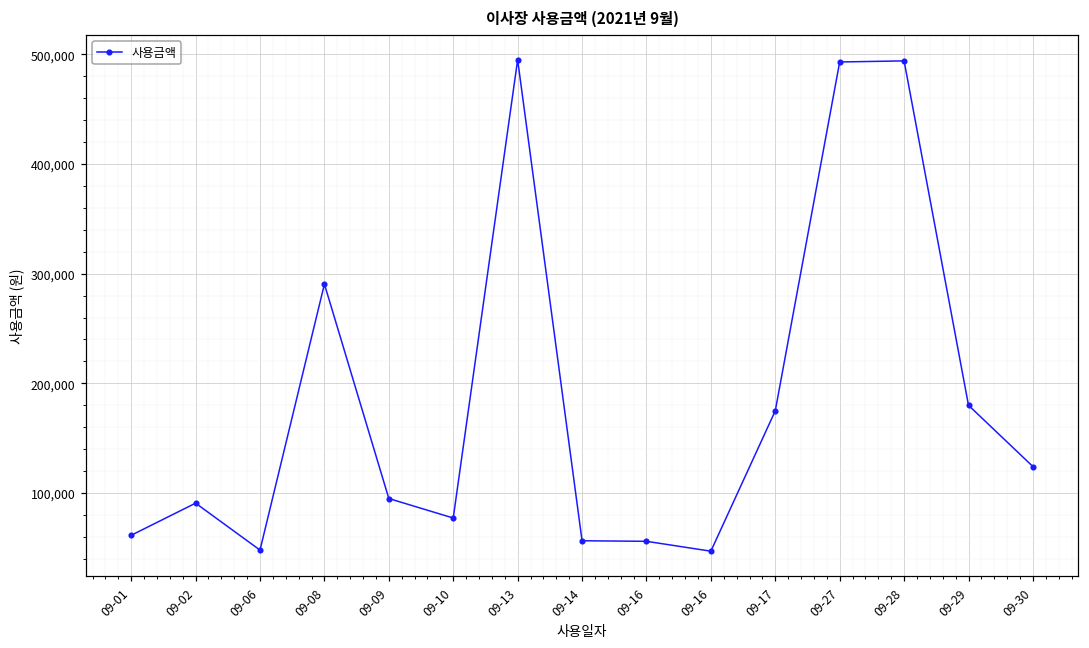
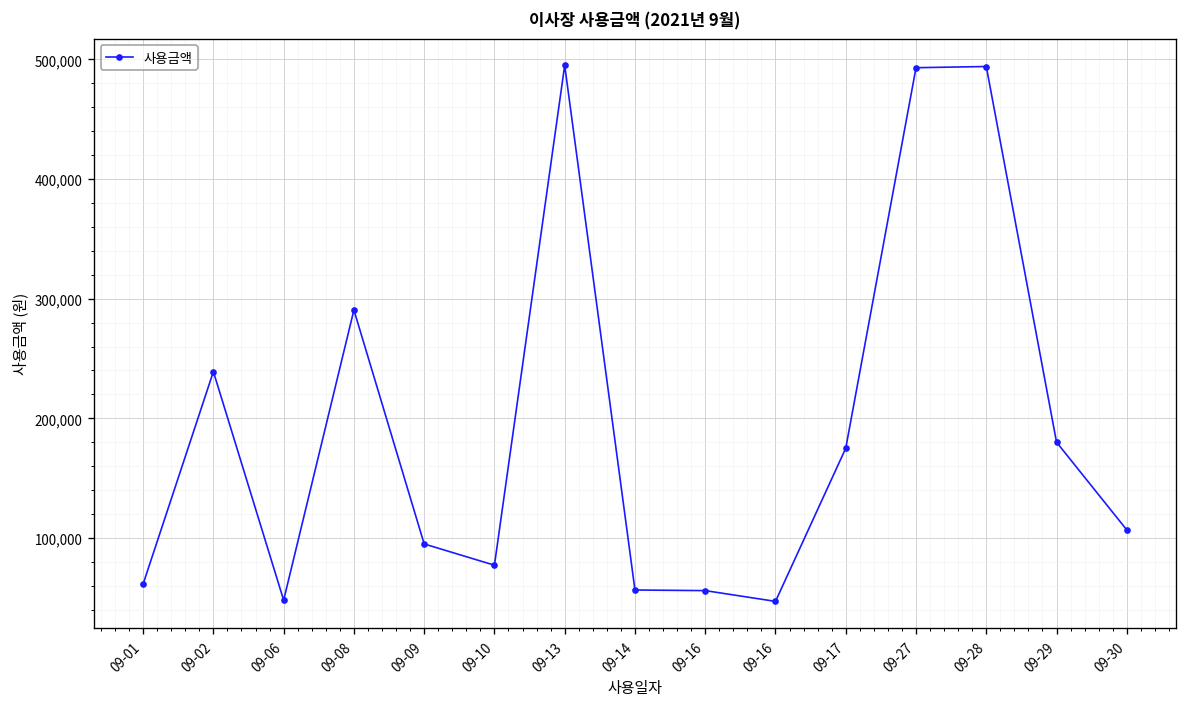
09-02: 90,000 -> 240,000
09-30: 120,000 -> 110,000
